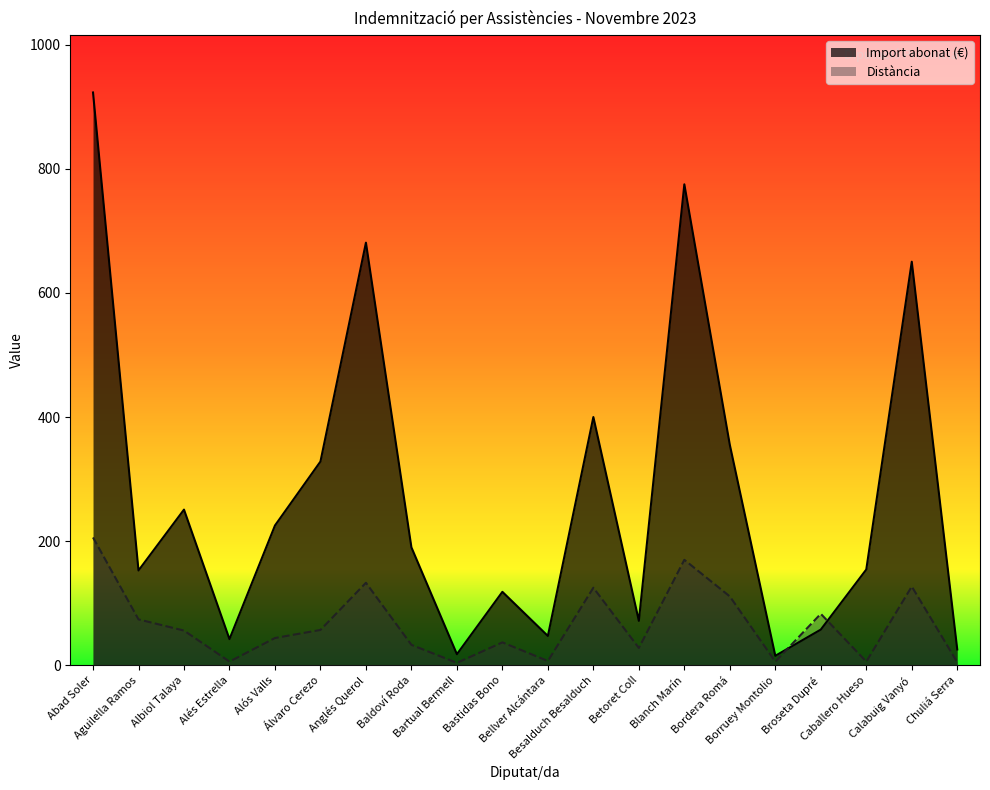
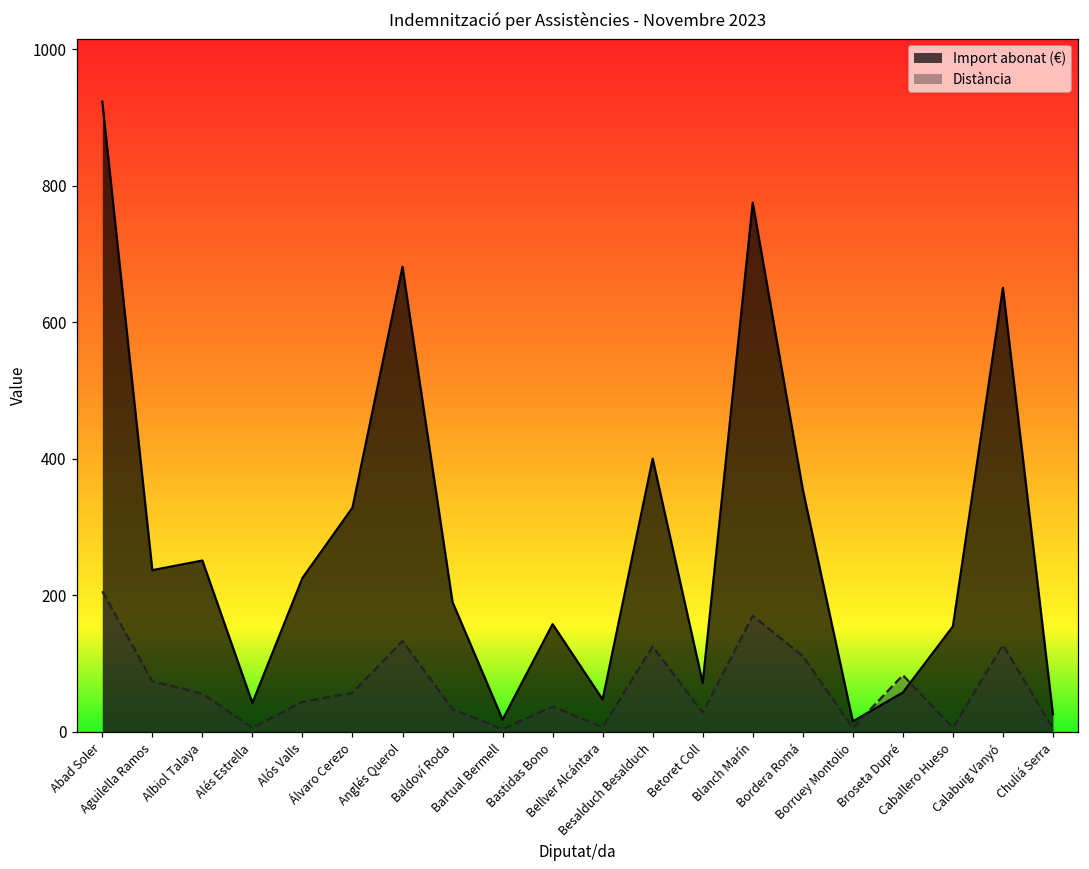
Import abonat (€), Aguilella Ramos: 150 -> 240
Import abonat (€), Bastidas Bono: 120 -> 160
